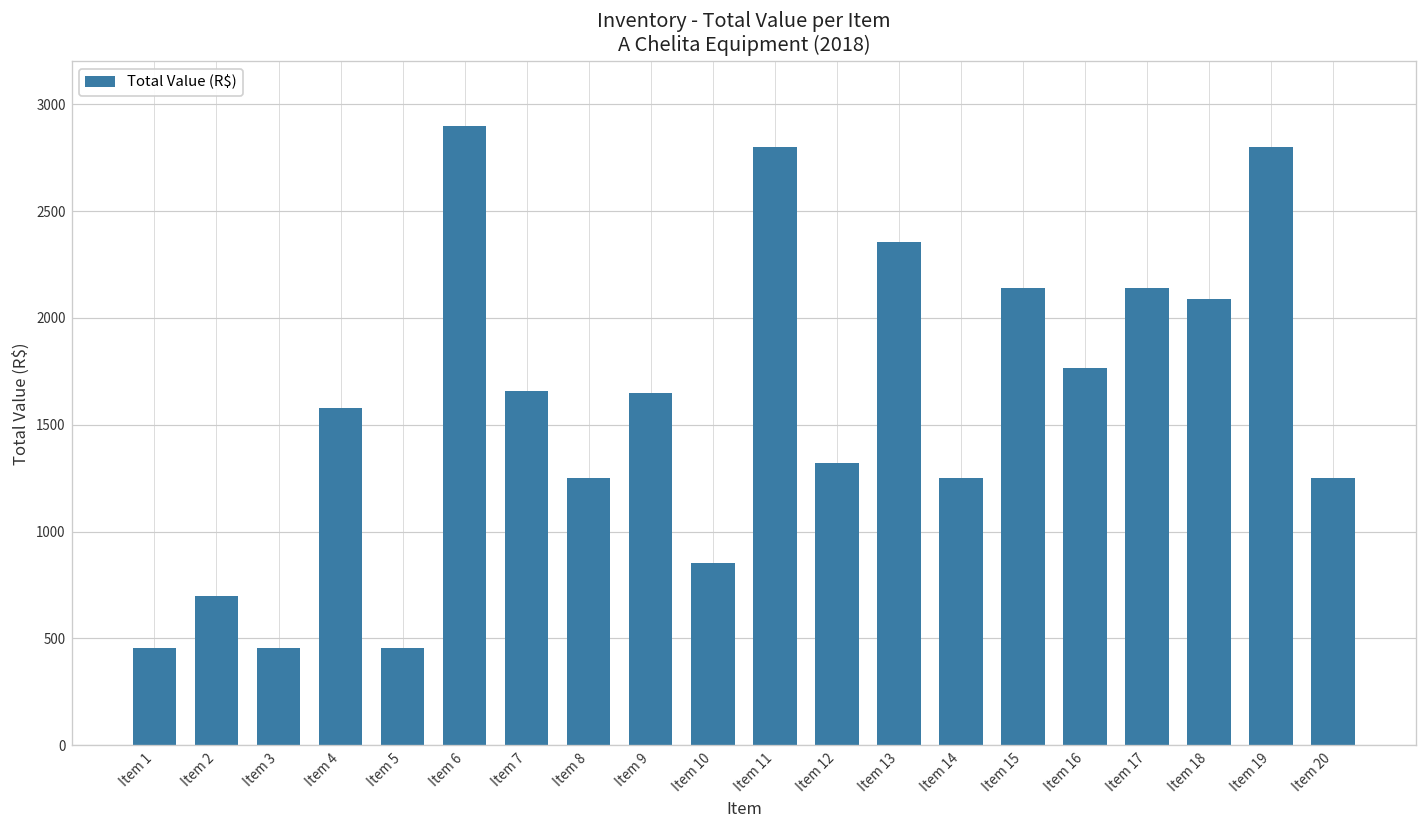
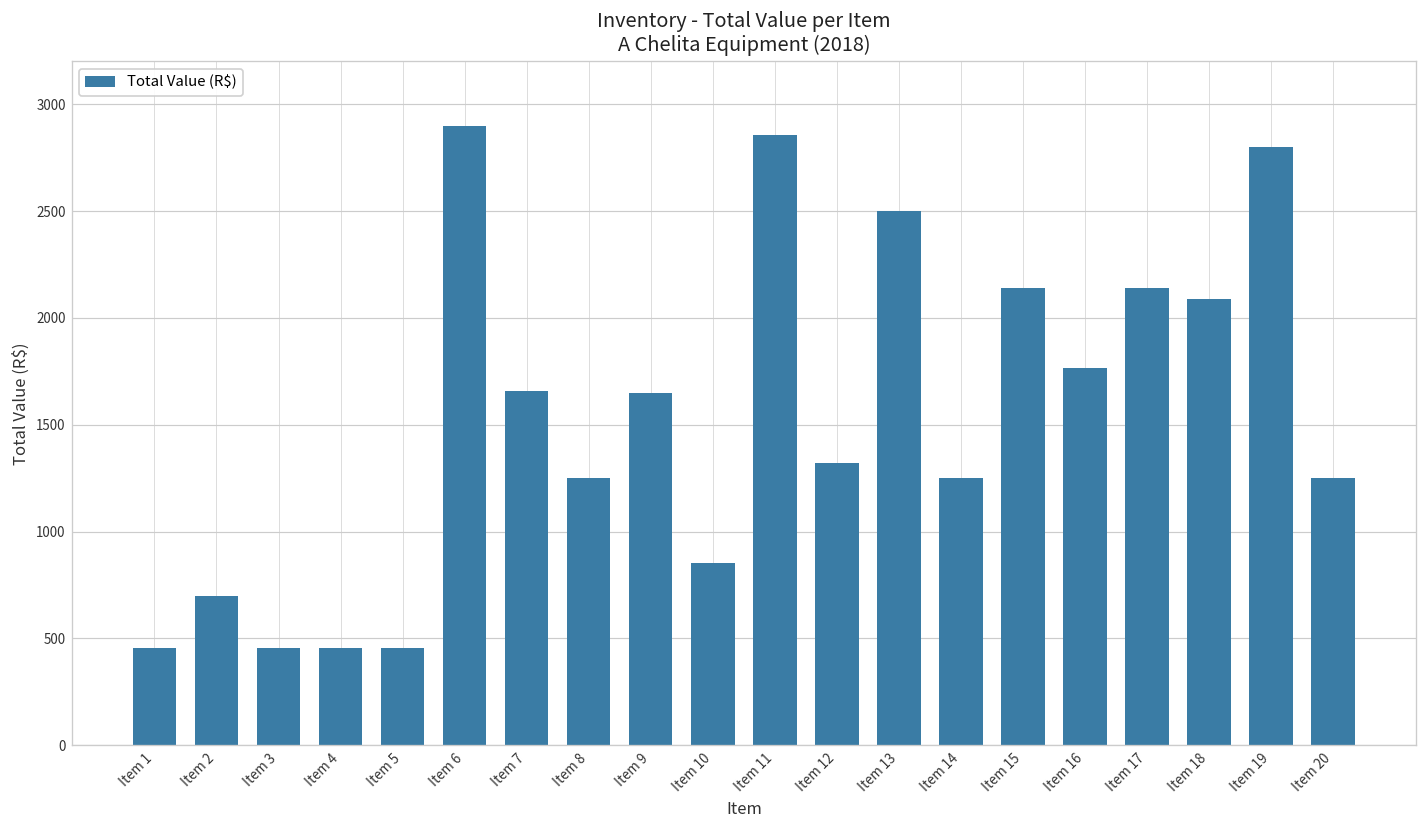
Item 4: 1580 -> 460
Item 11: 2800 -> 2850
Item 13: 2350 -> 2500
